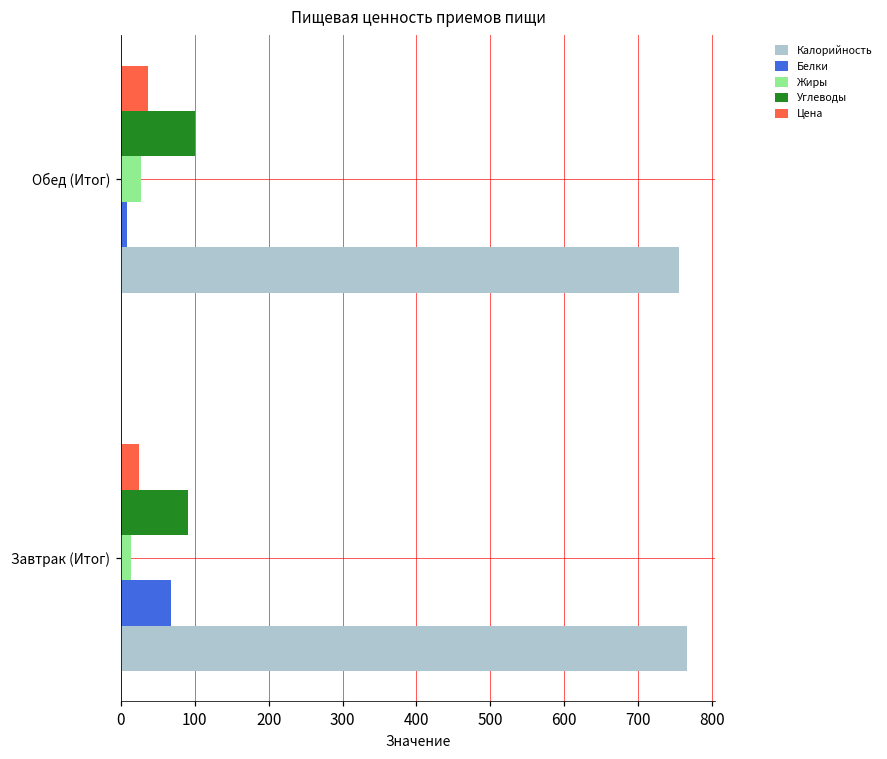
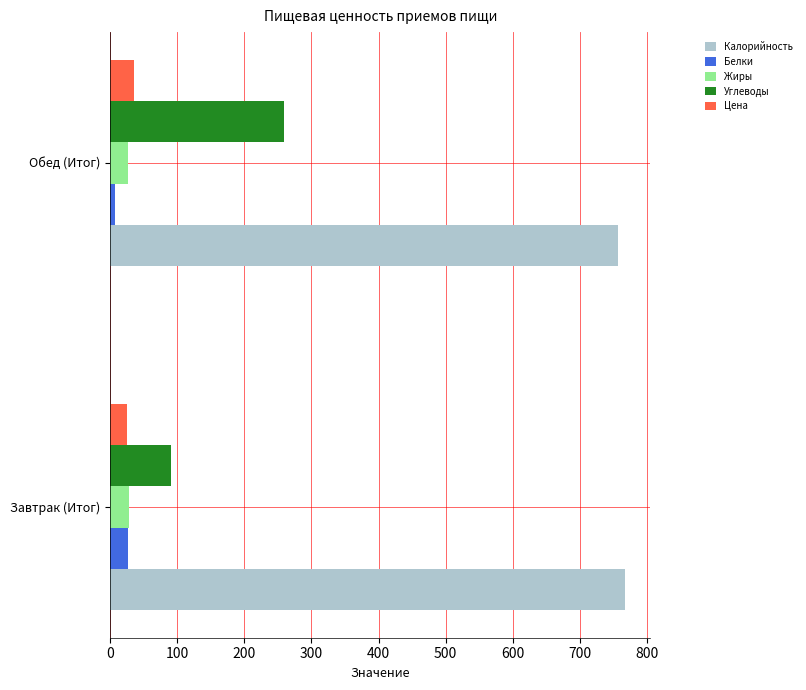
Углеводы, Обед (Итог): 100 -> 260
Жиры, Завтрак (Итог): 10 -> 30
Белки, Завтрак (Итог): 70 -> 30
